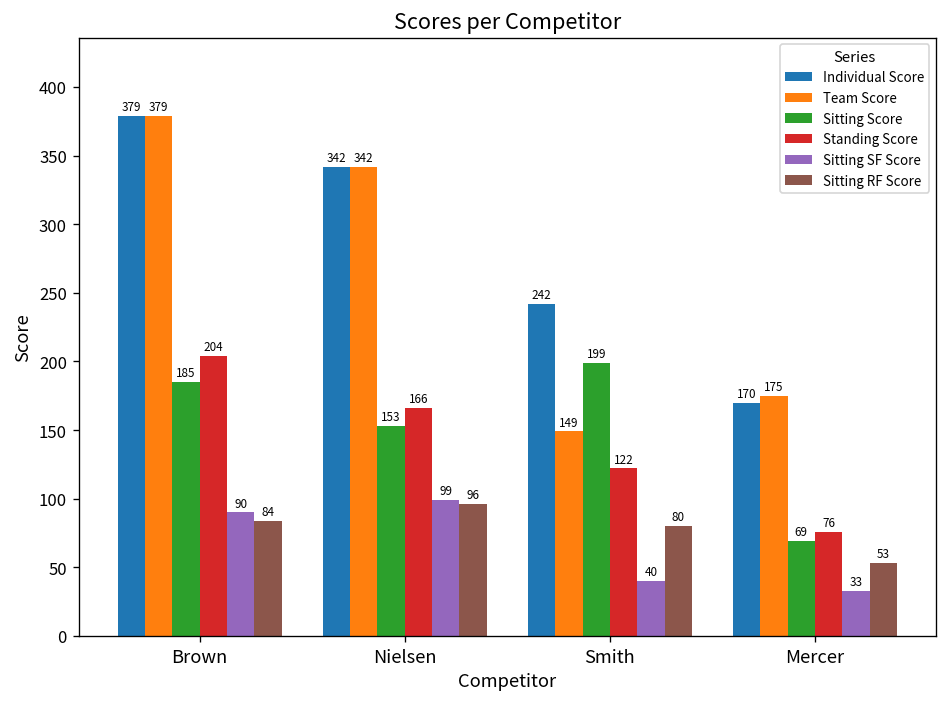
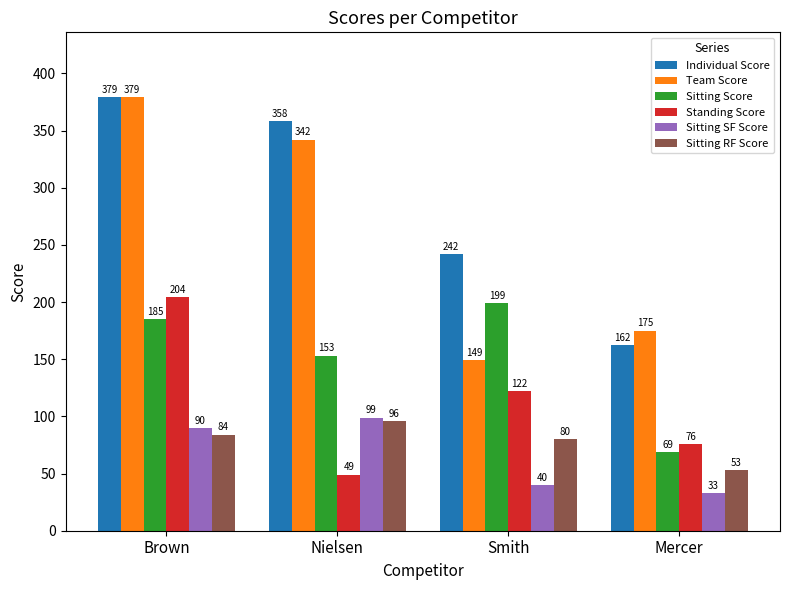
Individual Score, Nielsen: 342 -> 358
Standing Score, Nielsen: 166 -> 49
Individual Score, Mercer: 170 -> 162
